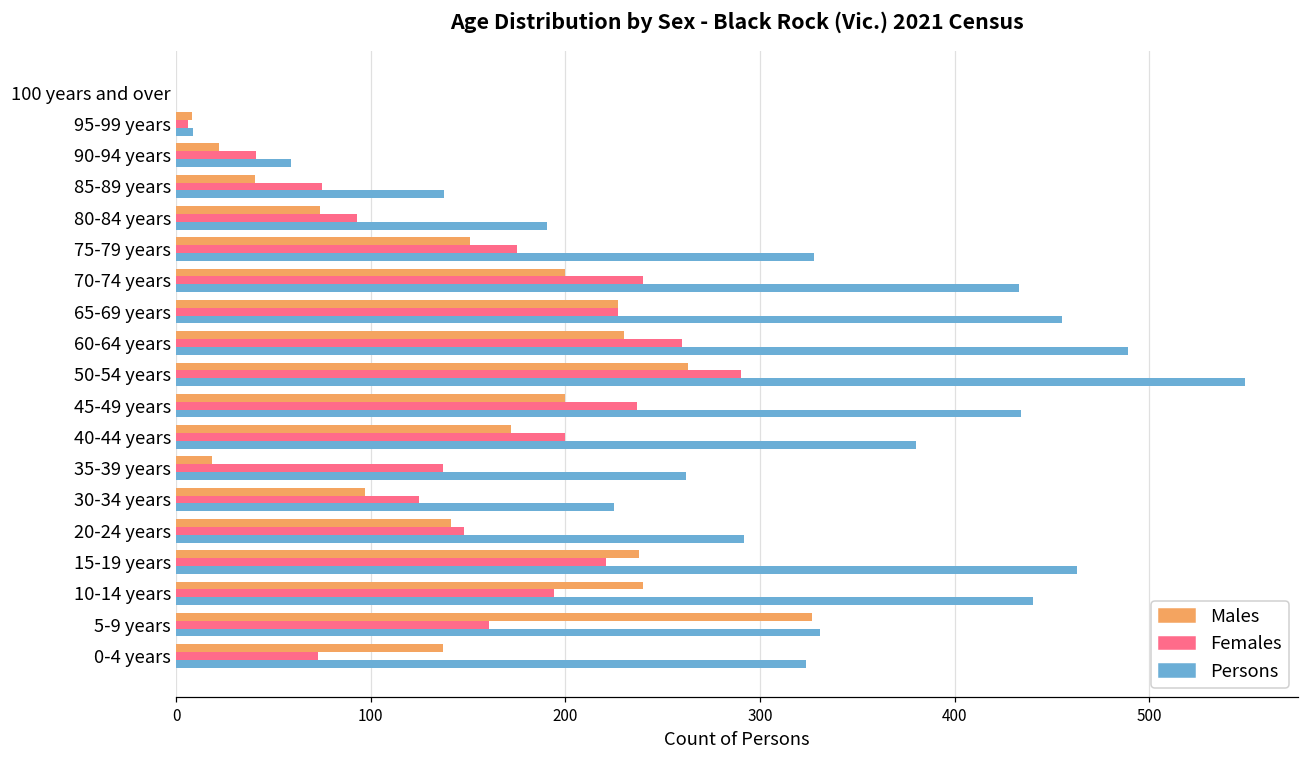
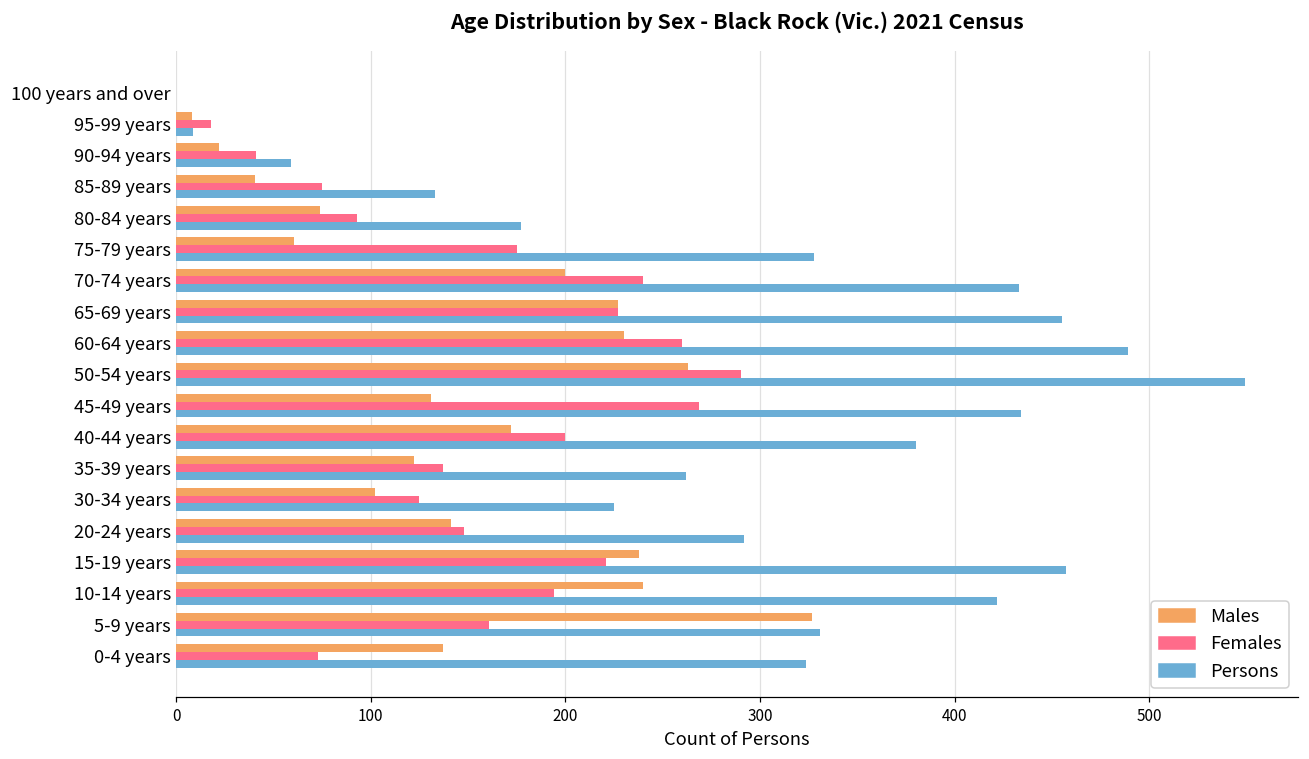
Females, 95-99 years: 6 -> 18
Persons, 85-89 years: 138 -> 133
Persons, 80-84 years: 191 -> 177
Males, 75-79 years: 151 -> 61
Males, 45-49 years: 200 -> 131
Females, 45-49 years: 237 -> 269
Males, 35-39 years: 18 -> 122
Males, 30-34 years: 97 -> 102
Persons, 15-19 years: 463 -> 457
Persons, 10-14 years: 440 -> 422
